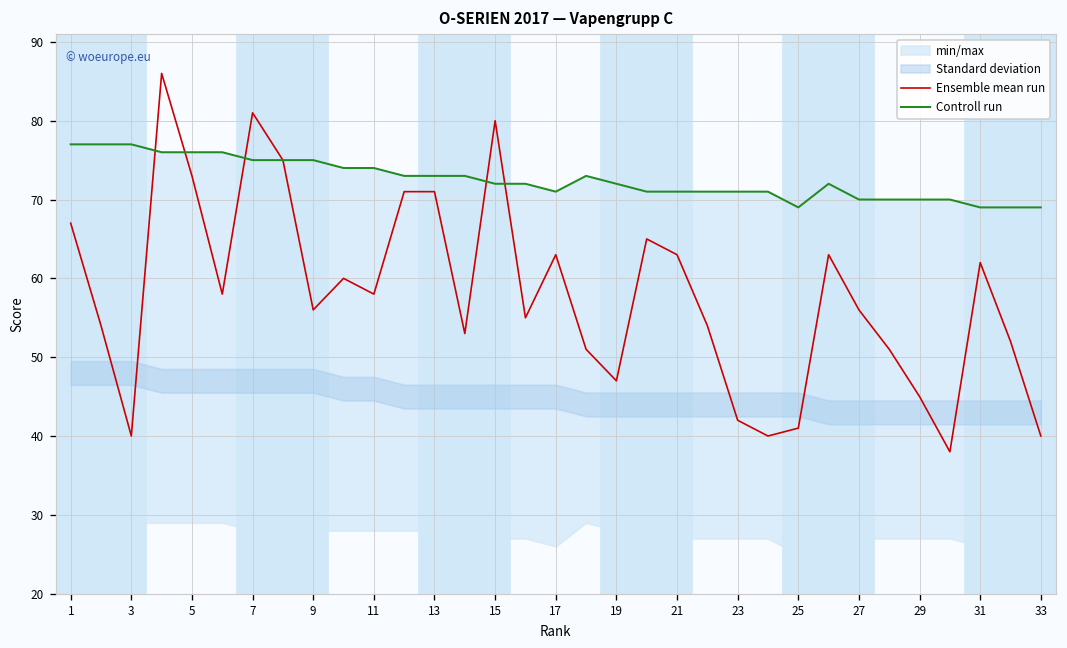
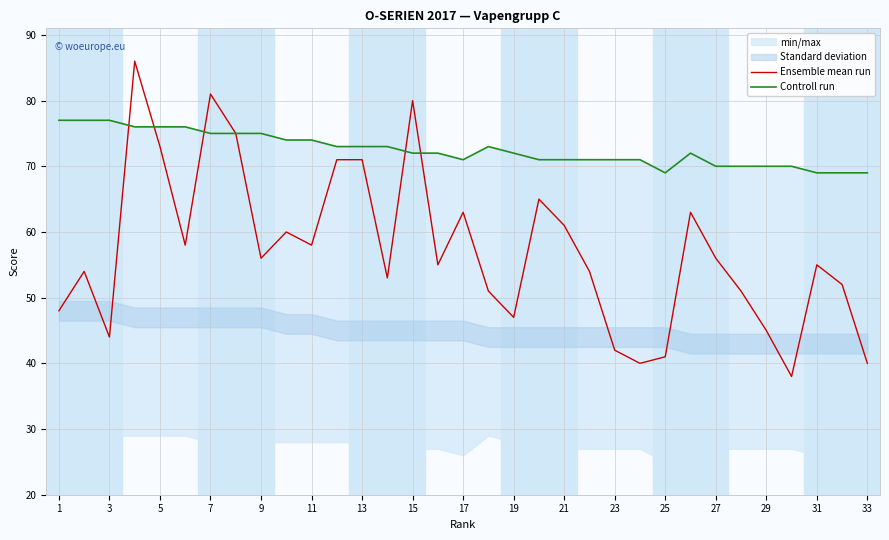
Ensemble mean run, 1: 67 -> 48
Ensemble mean run, 3: 40 -> 44
Ensemble mean run, 21: 63 -> 61
Ensemble mean run, 31: 62 -> 55
